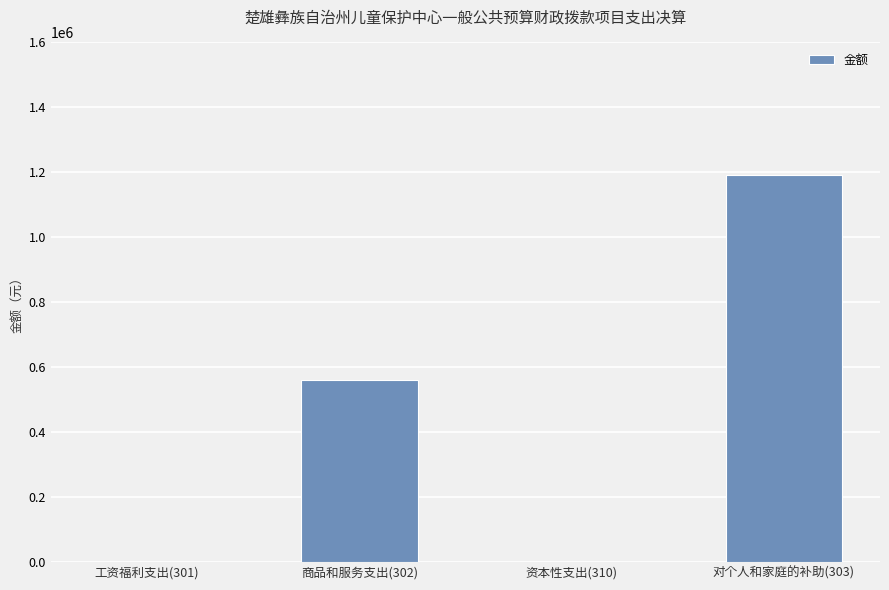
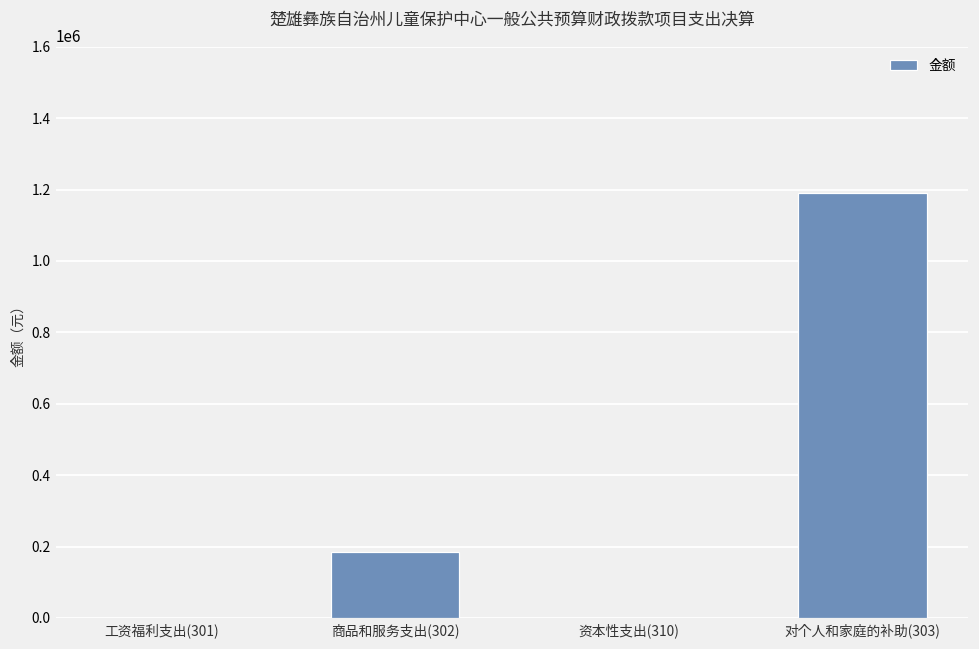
商品和服务支出(302): 560000 -> 180000
